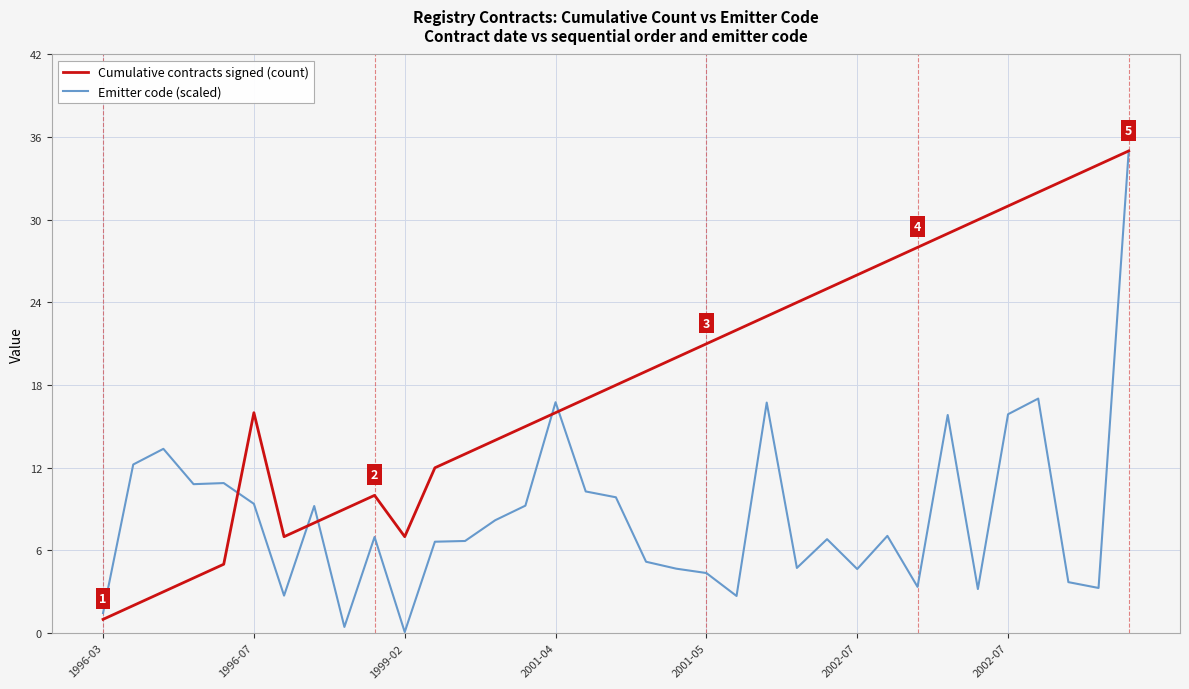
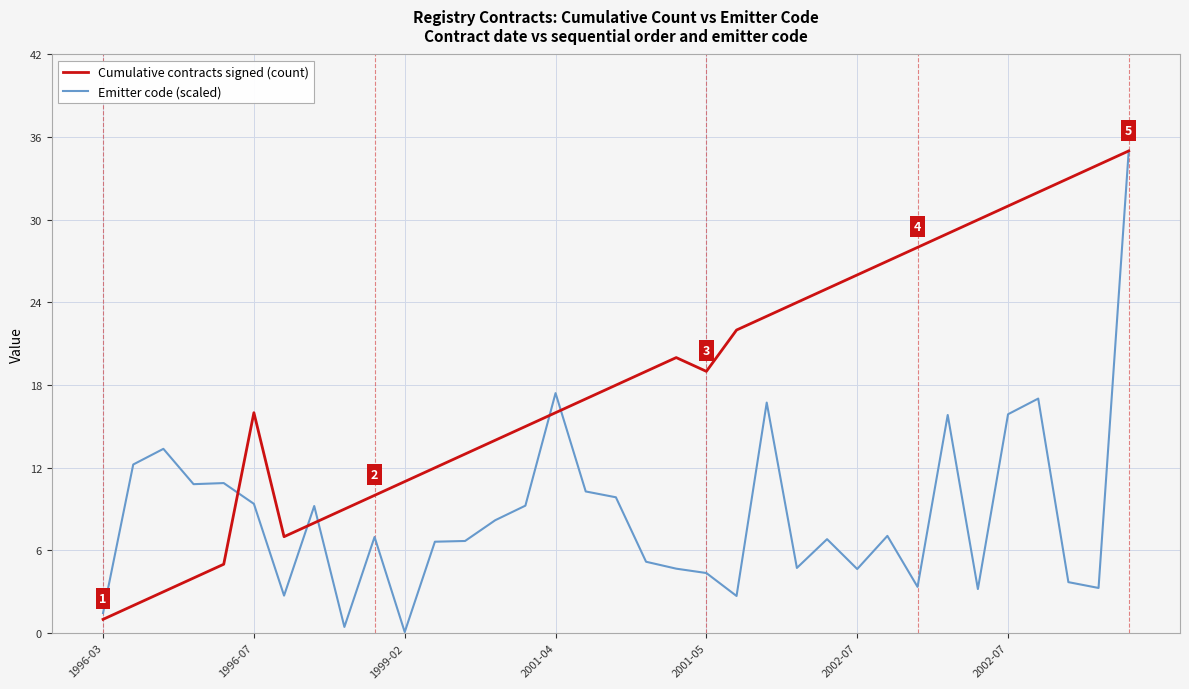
Cumulative contracts signed (count), 1999-02: 7 -> 11
Emitter code (scaled), 2001-04: 16.8 -> 17.4
Cumulative contracts signed (count), 2001-05: 21 -> 19
